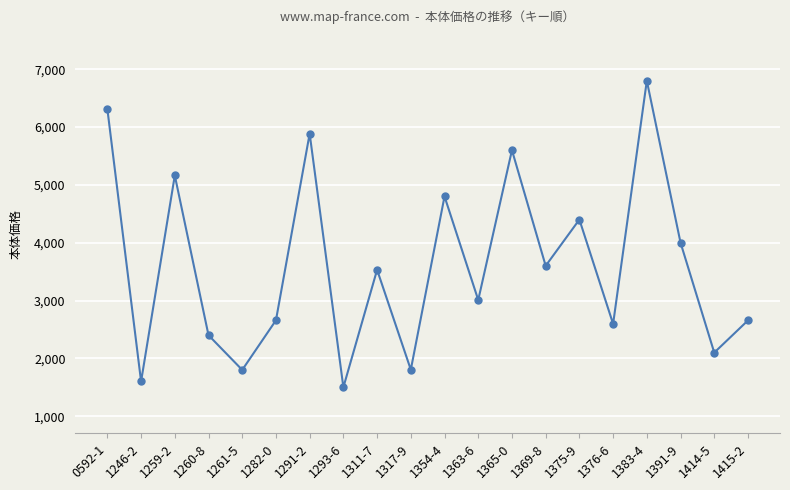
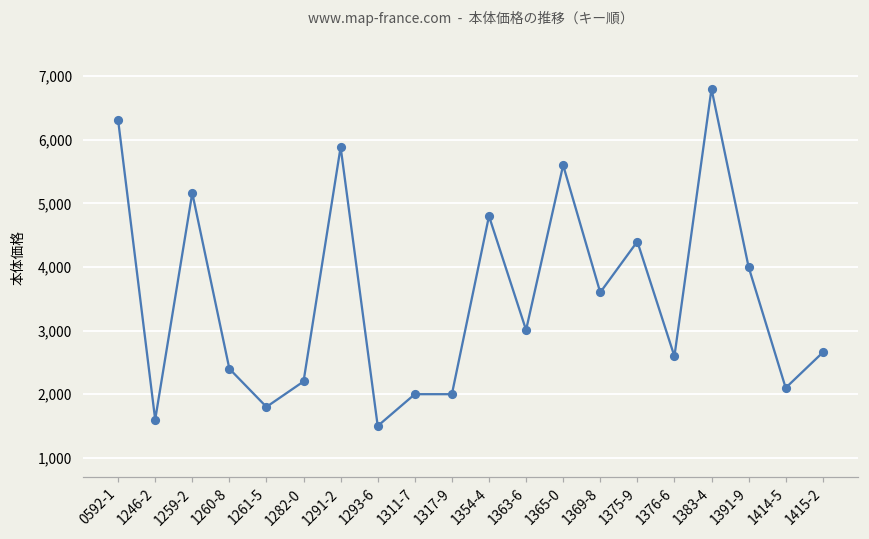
1282-0: 2,700 -> 2,200
1311-7: 3,500 -> 2,000
1317-9: 1,800 -> 2,000
